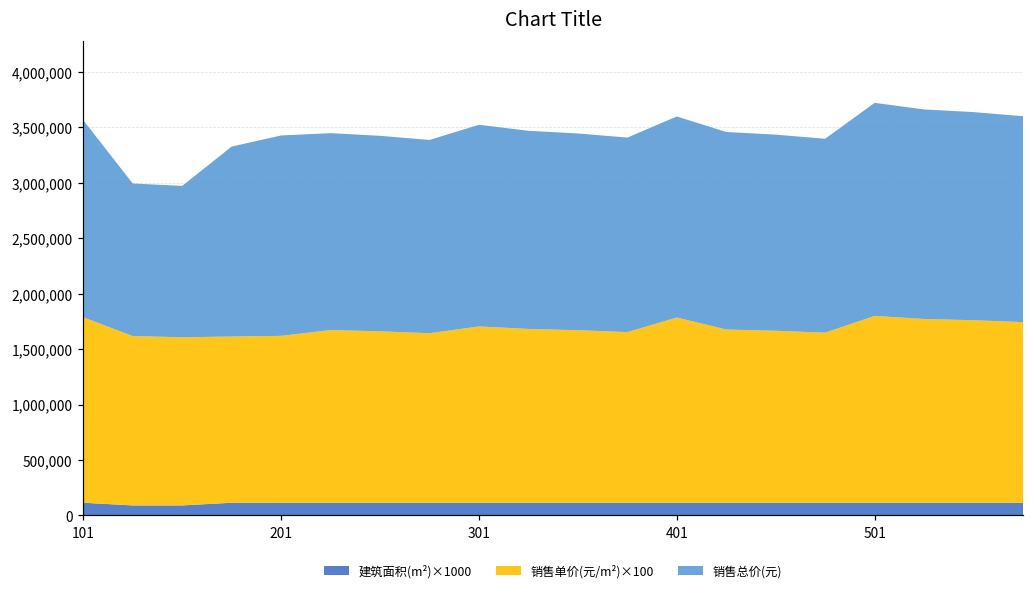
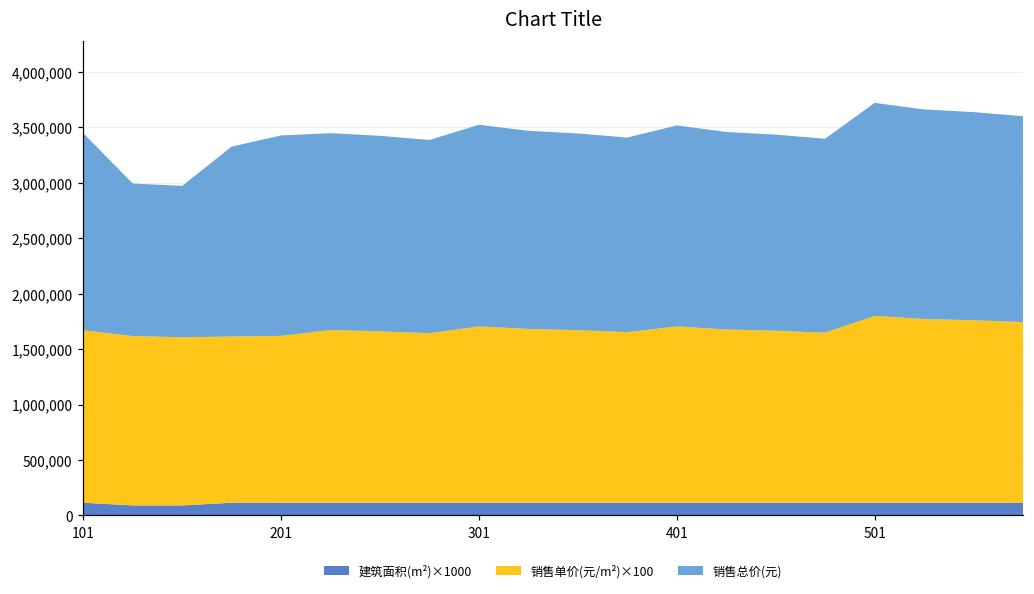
销售单价(元/m²)×100, 101: 1,670,000 -> 1,560,000
销售单价(元/m²)×100, 401: 1,670,000 -> 1,590,000
